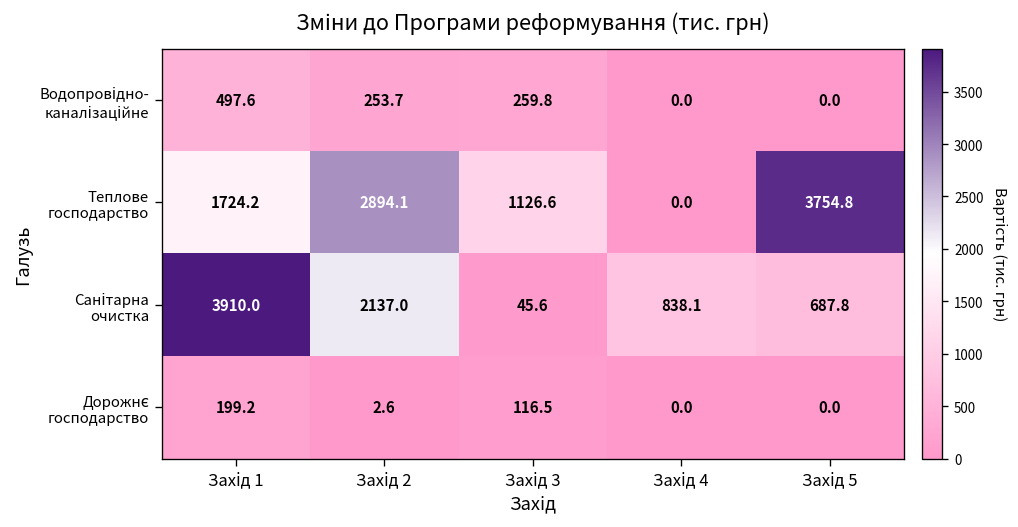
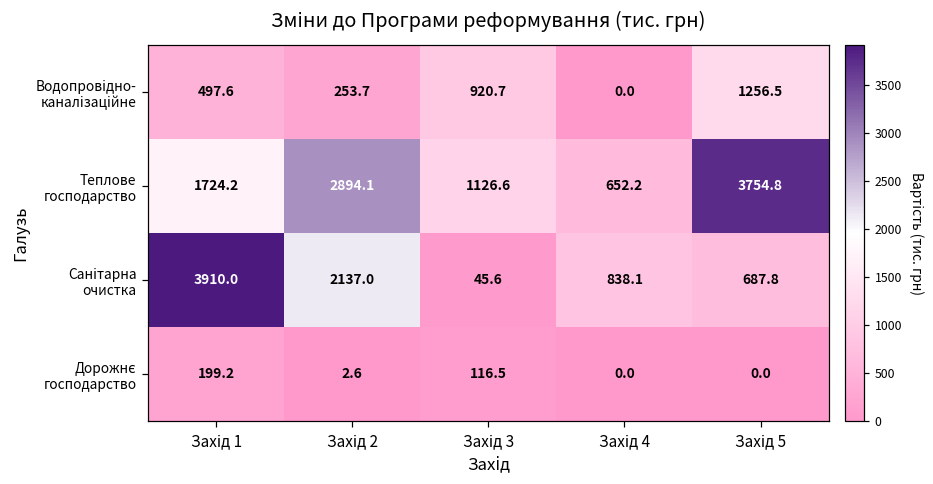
Водопровідно- каналізаційне, Захід 3: 259.8 -> 920.7
Водопровідно- каналізаційне, Захід 5: 0.0 -> 1256.5
Теплове господарство, Захід 4: 0.0 -> 652.2
